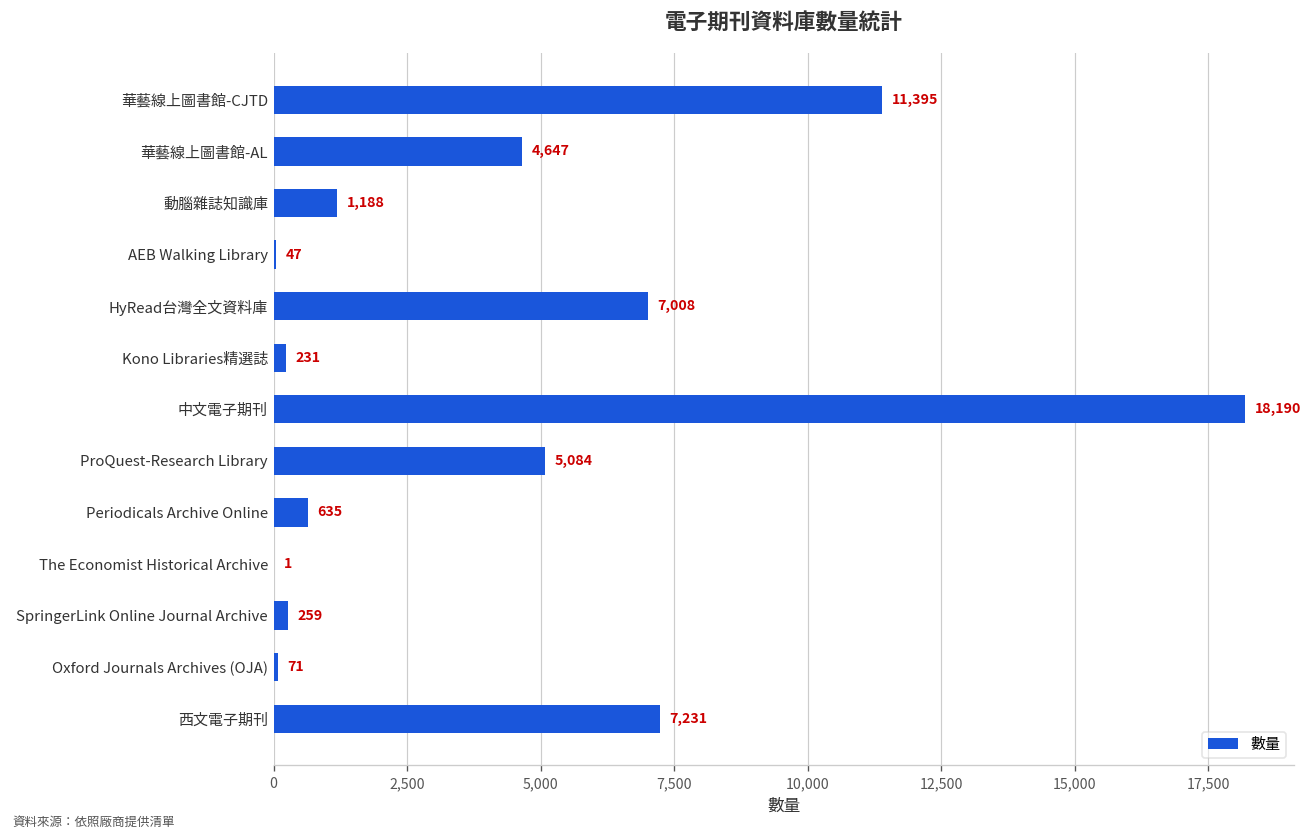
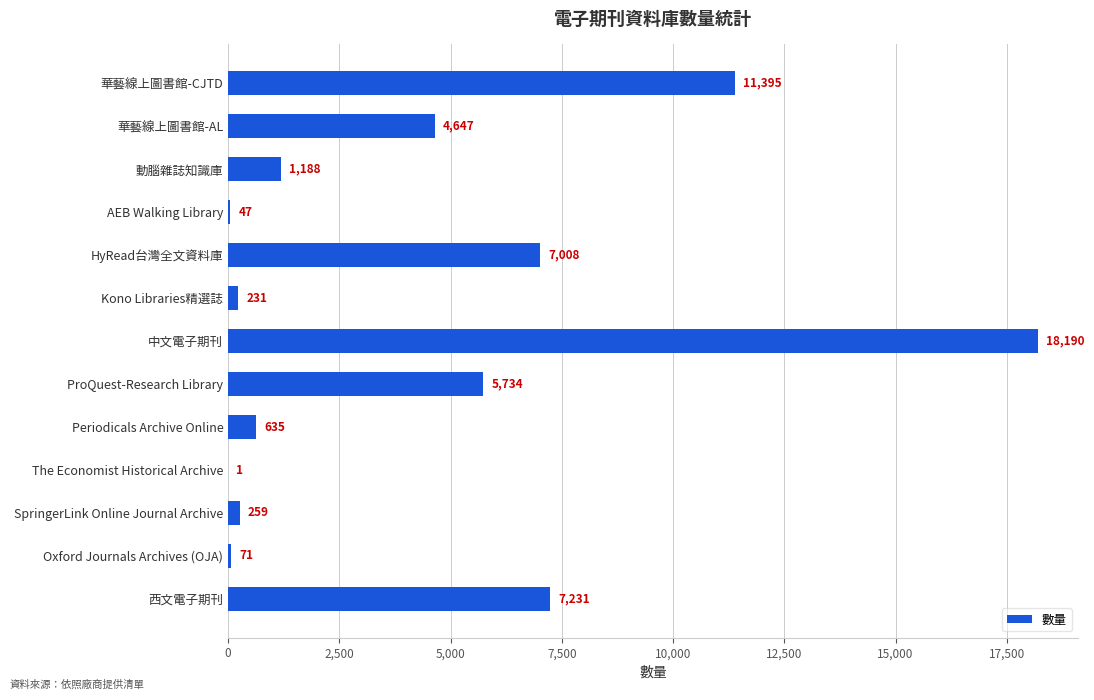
ProQuest-Research Library: 5,084 -> 5,734
